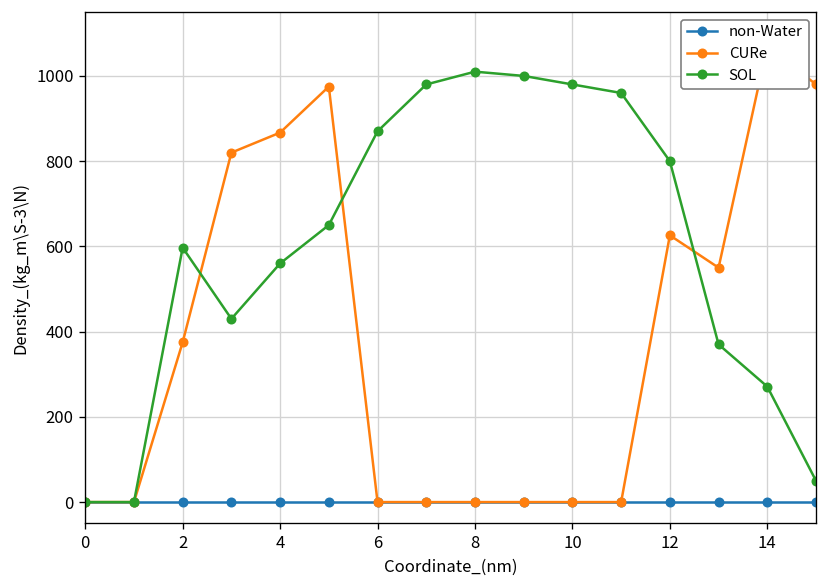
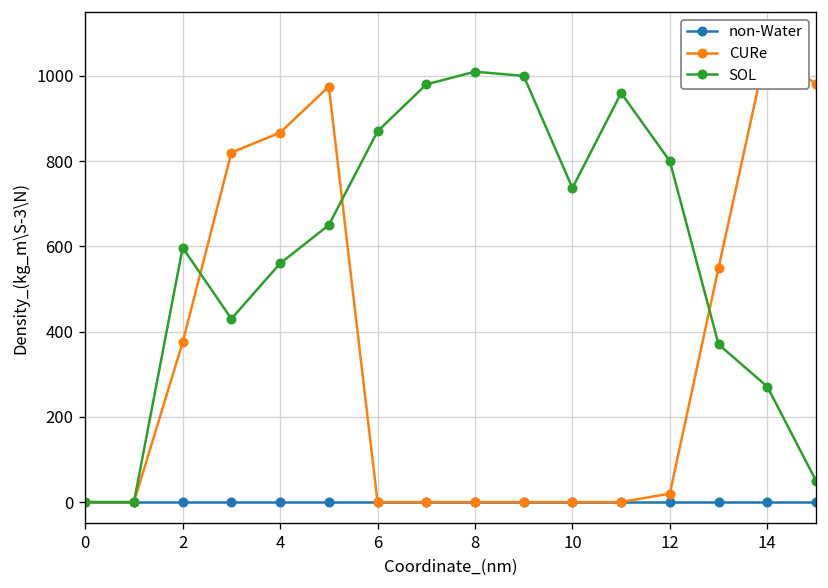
SOL, 10: 980 -> 740
CURe, 12: 630 -> 20
